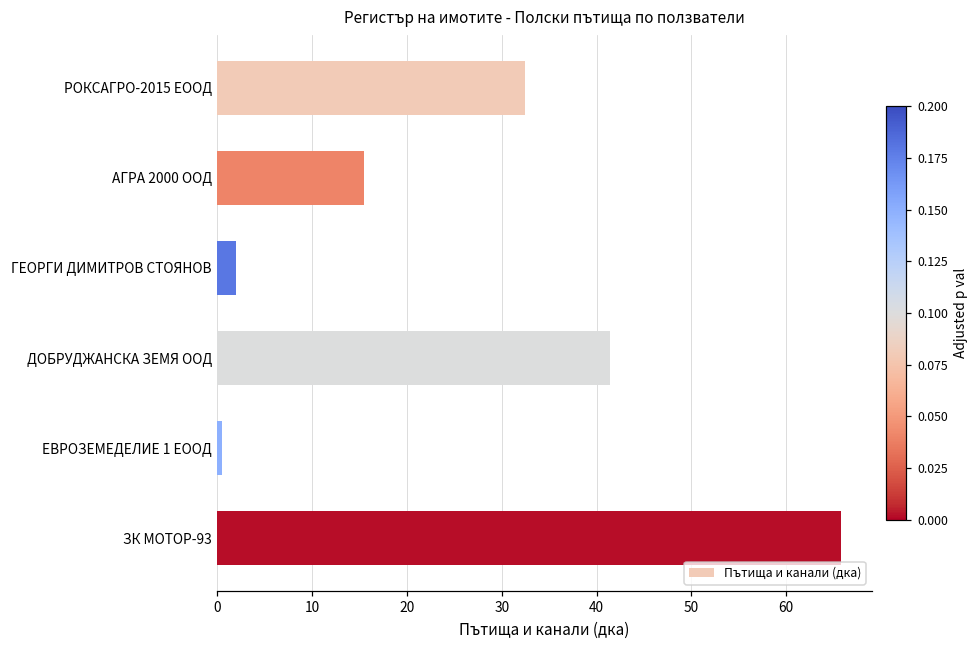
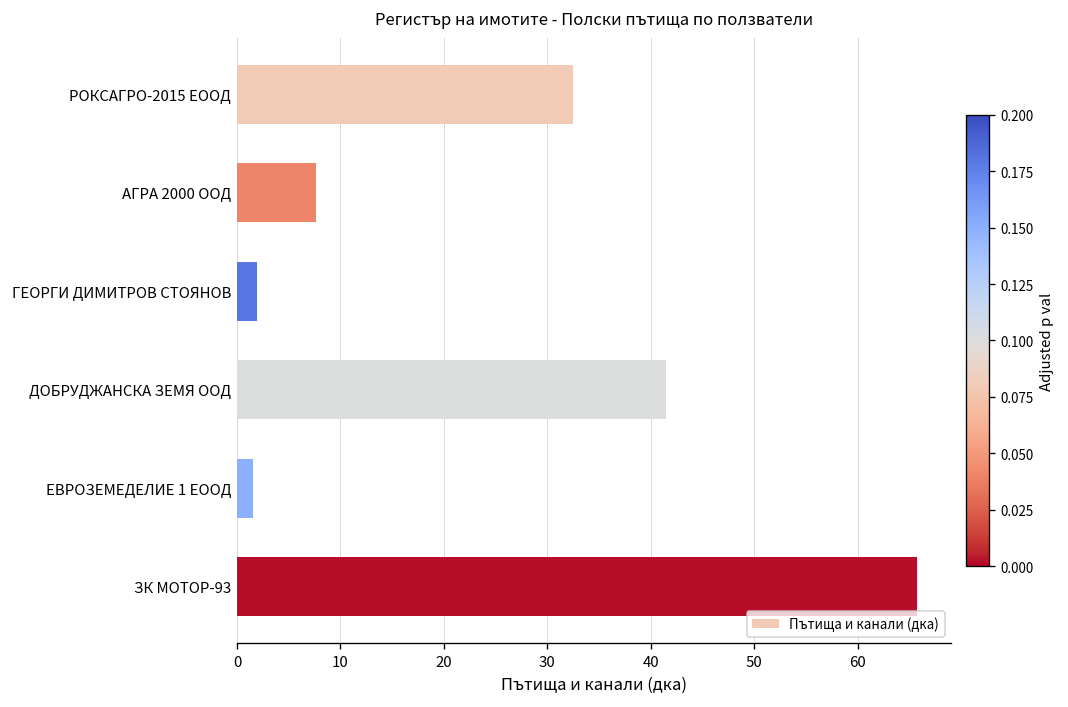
АГРА 2000 ООД: 15 -> 8
ЕВРОЗЕМЕДЕЛИЕ 1 ЕООД: 1 -> 2
